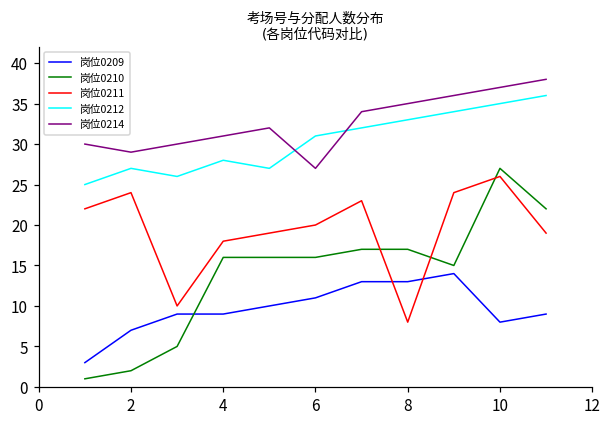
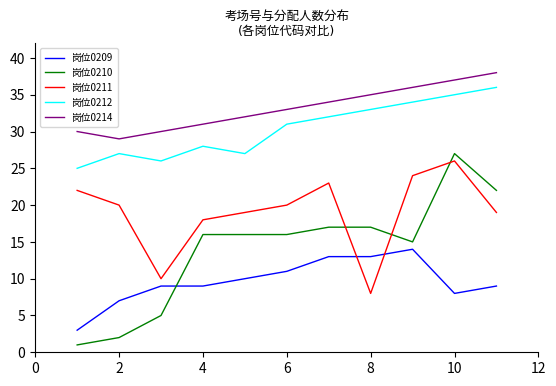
岗位0211, 2: 24 -> 20
岗位0214, 6: 27 -> 33
